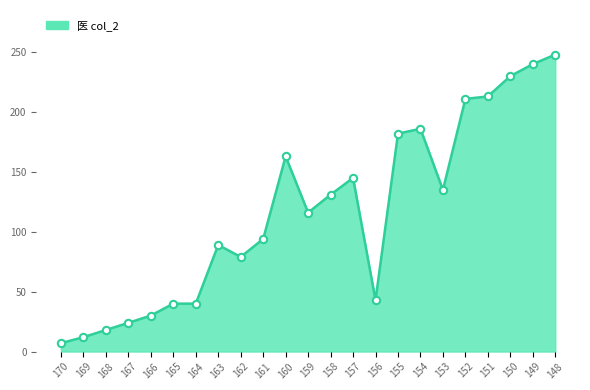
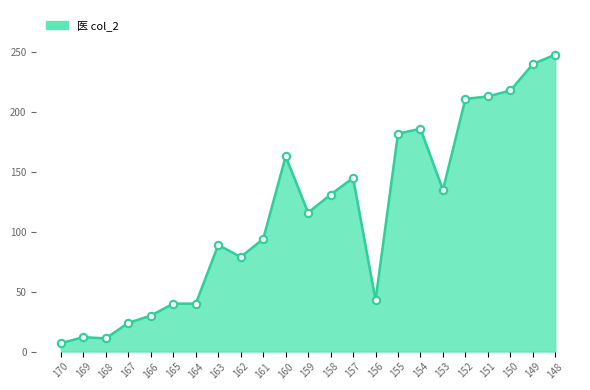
168: 18 -> 11
150: 230 -> 218
